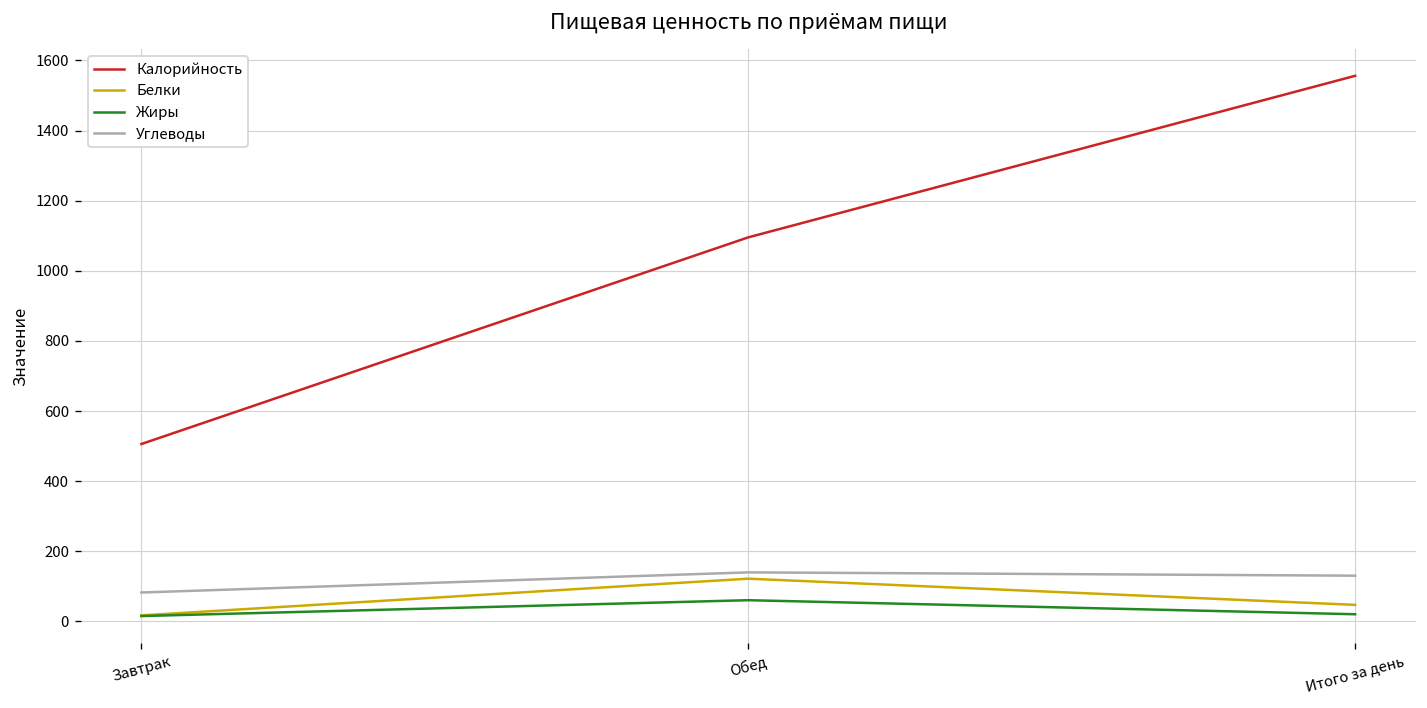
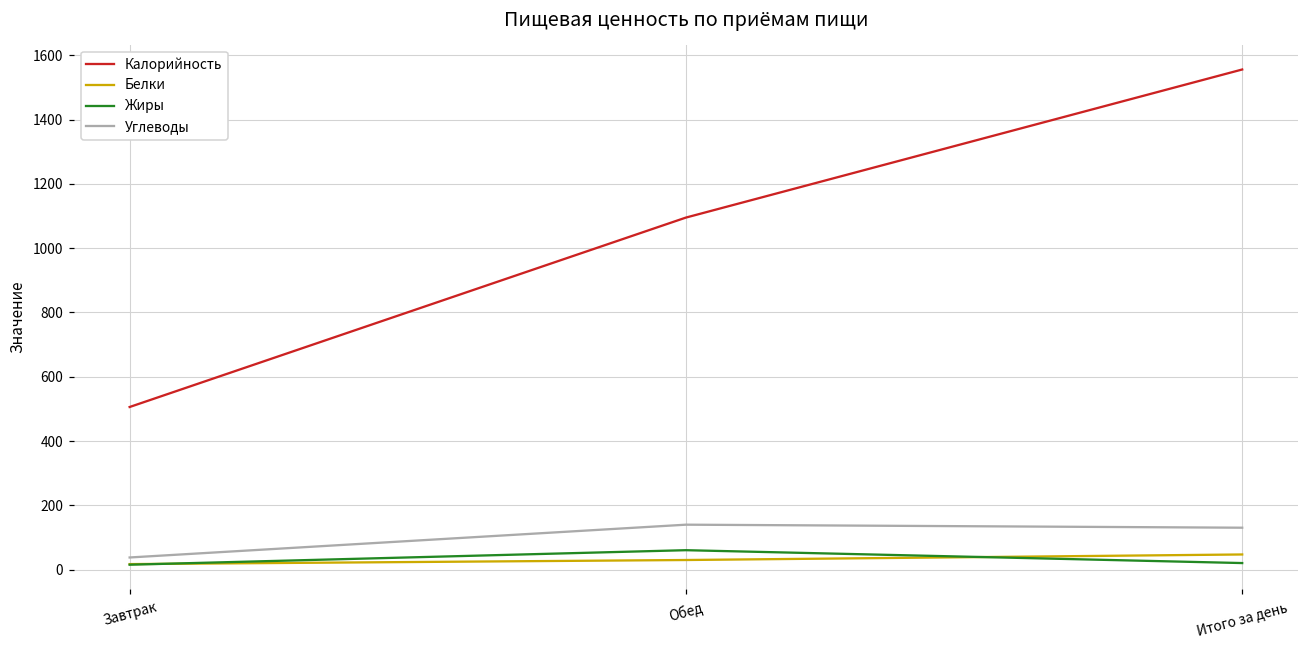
Углеводы, Завтрак: 80 -> 40
Белки, Обед: 120 -> 30
